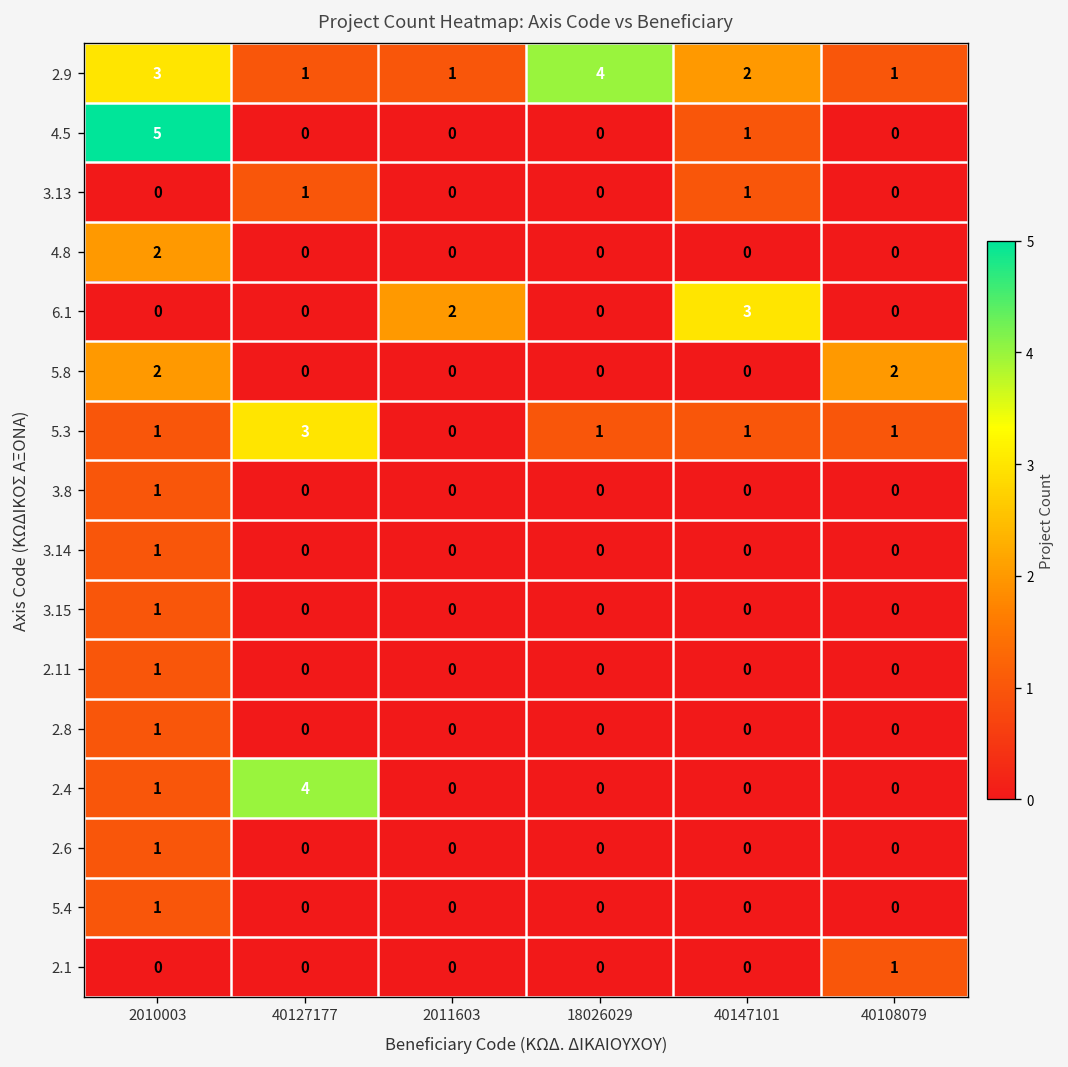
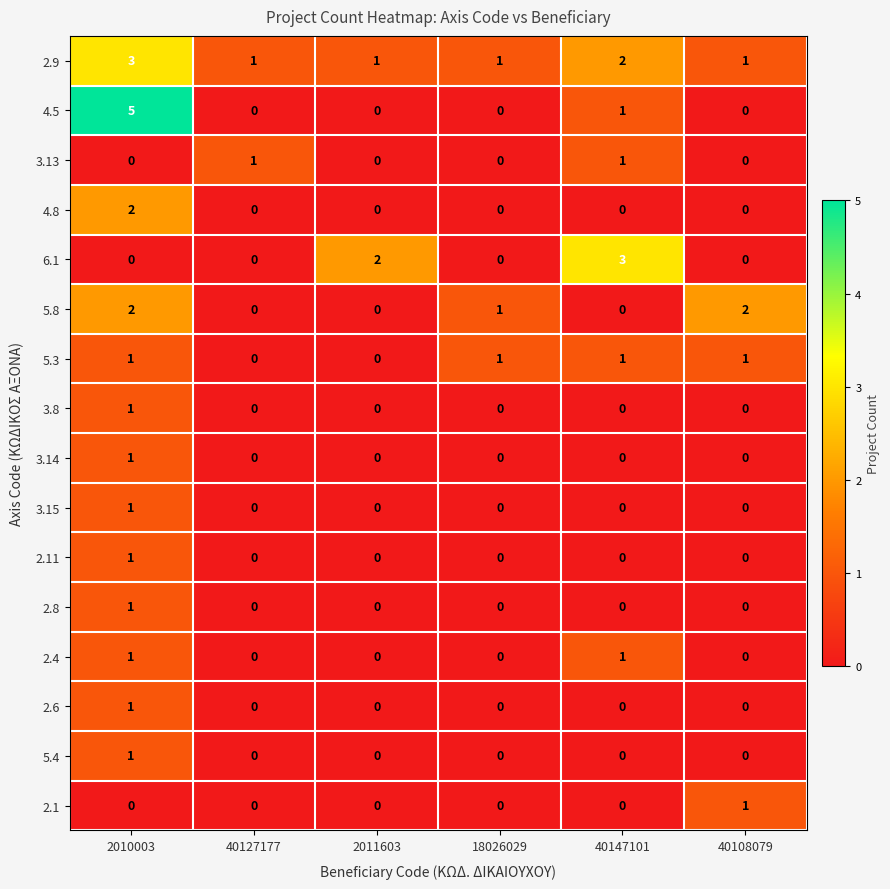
2.9, 18026029: 4 -> 1
5.8, 18026029: 0 -> 1
5.3, 40127177: 3 -> 0
2.4, 40127177: 4 -> 0
2.4, 40147101: 0 -> 1
